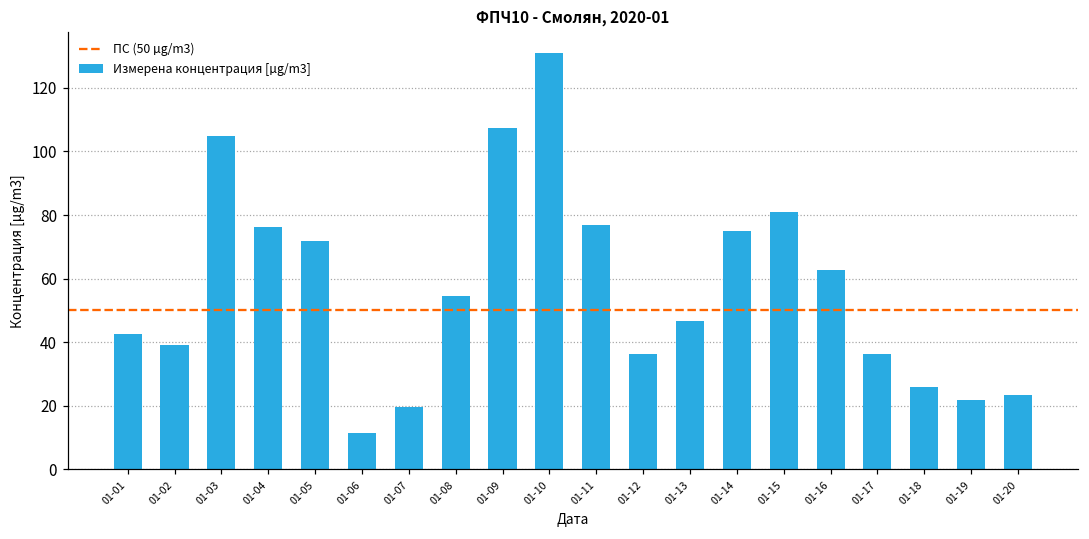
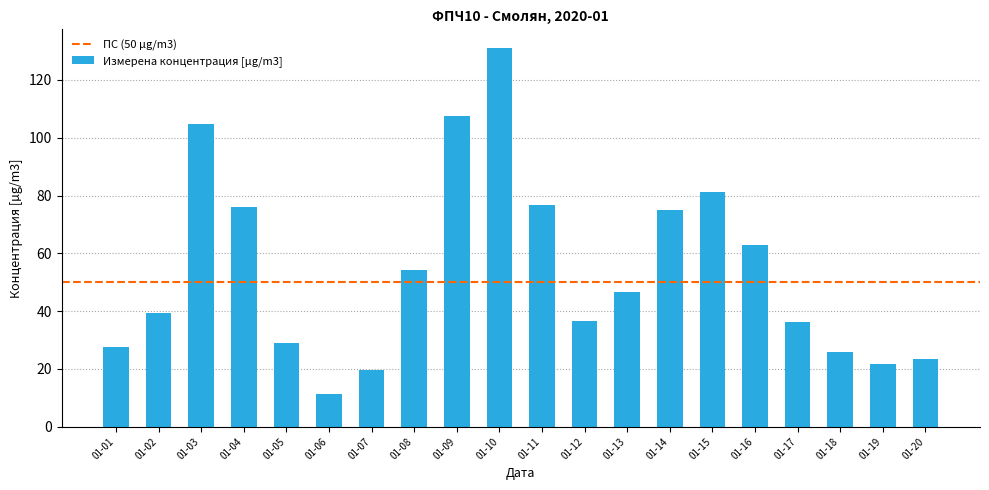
01-01: 43 -> 28
01-05: 72 -> 29
